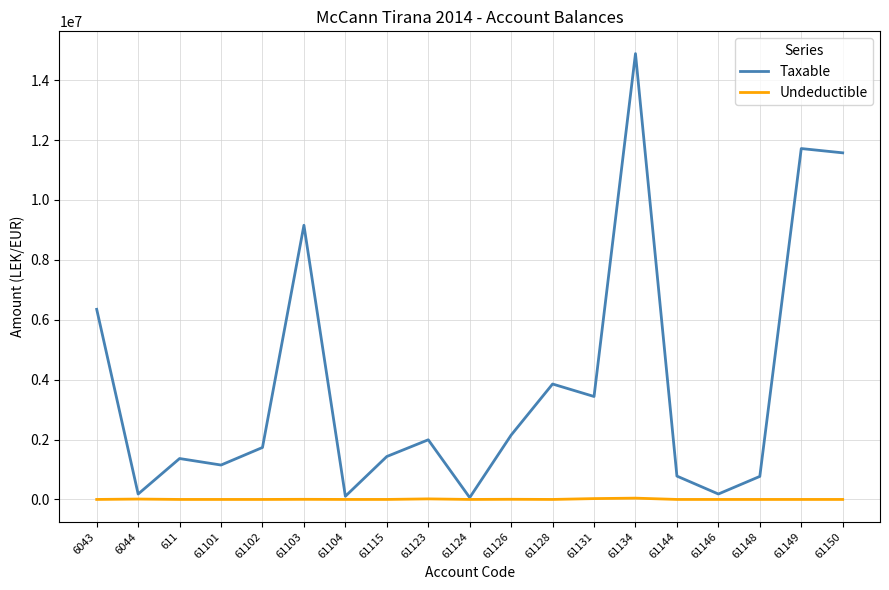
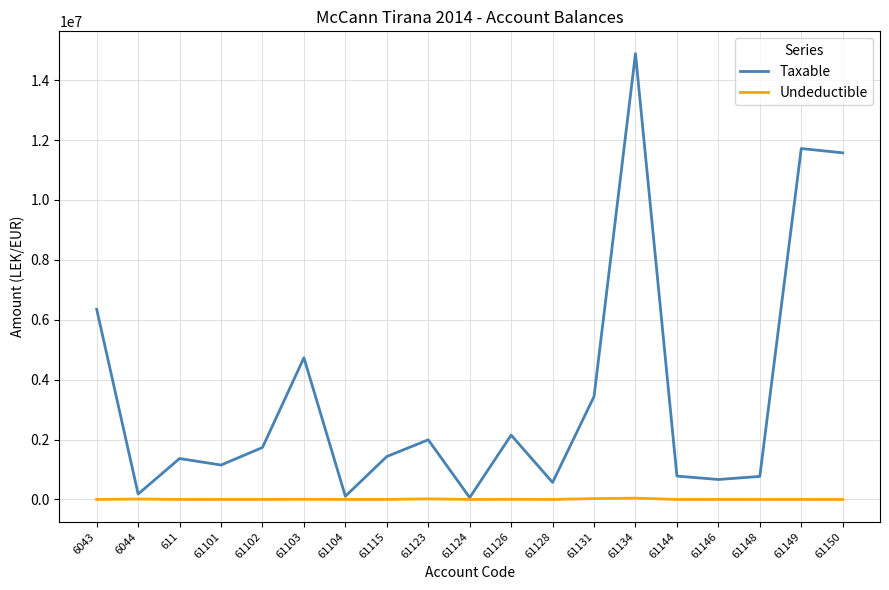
Taxable, 61103: 9200000 -> 4700000
Taxable, 61128: 3900000 -> 600000
Taxable, 61146: 200000 -> 700000
